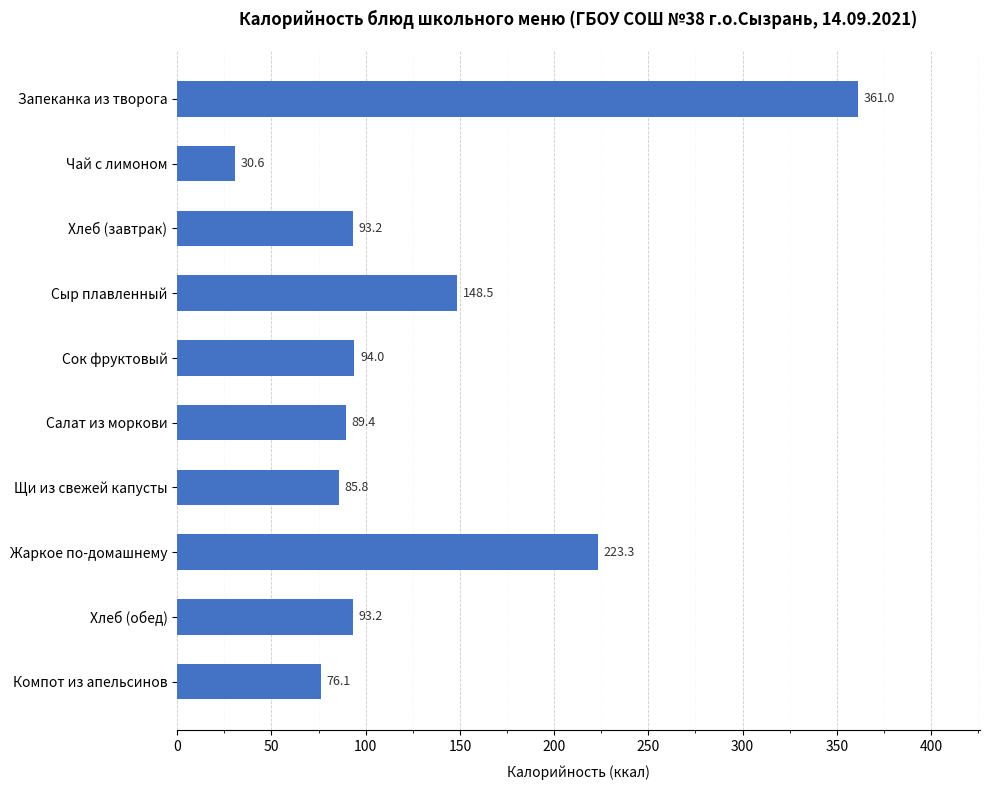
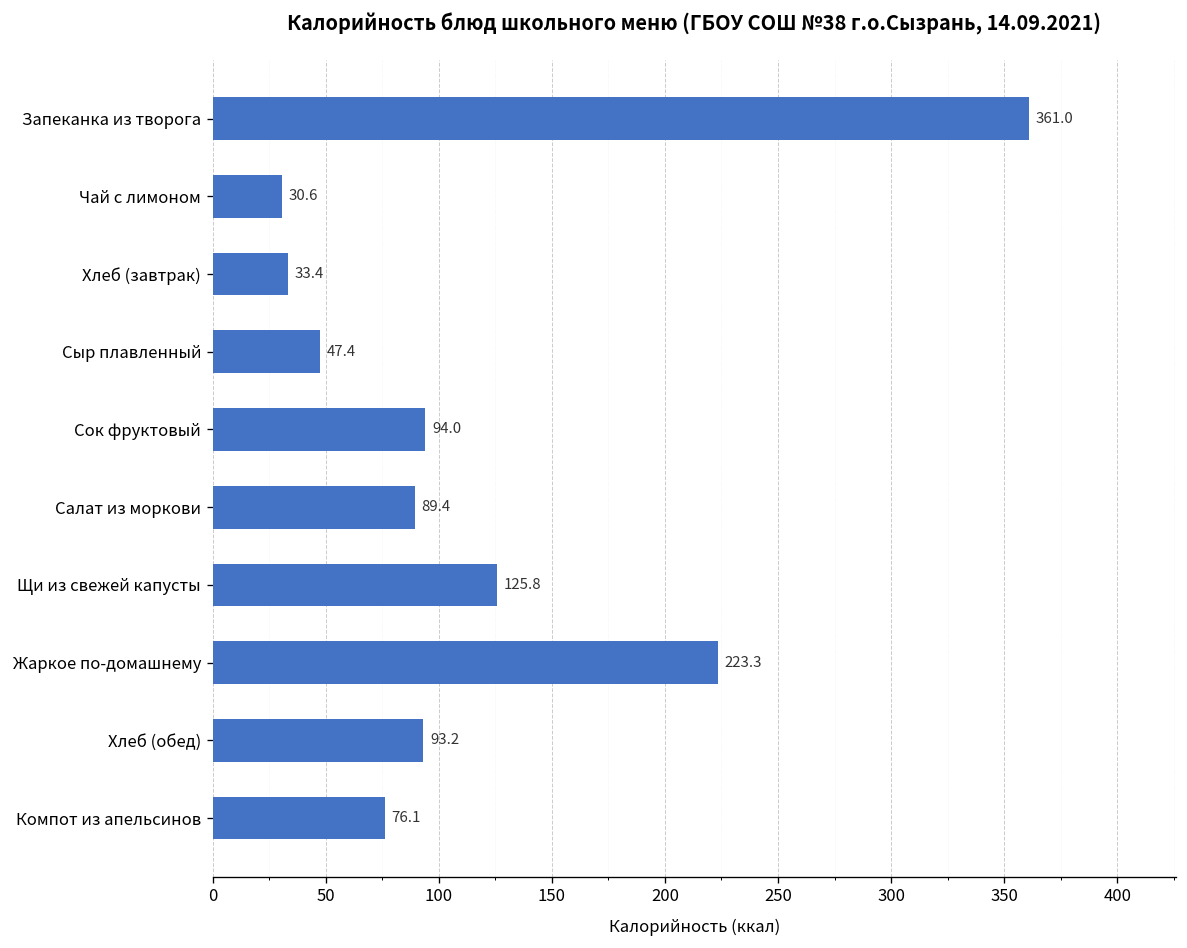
Хлеб (завтрак): 93.2 -> 33.4
Сыр плавленный: 148.5 -> 47.4
Щи из свежей капусты: 85.8 -> 125.8
